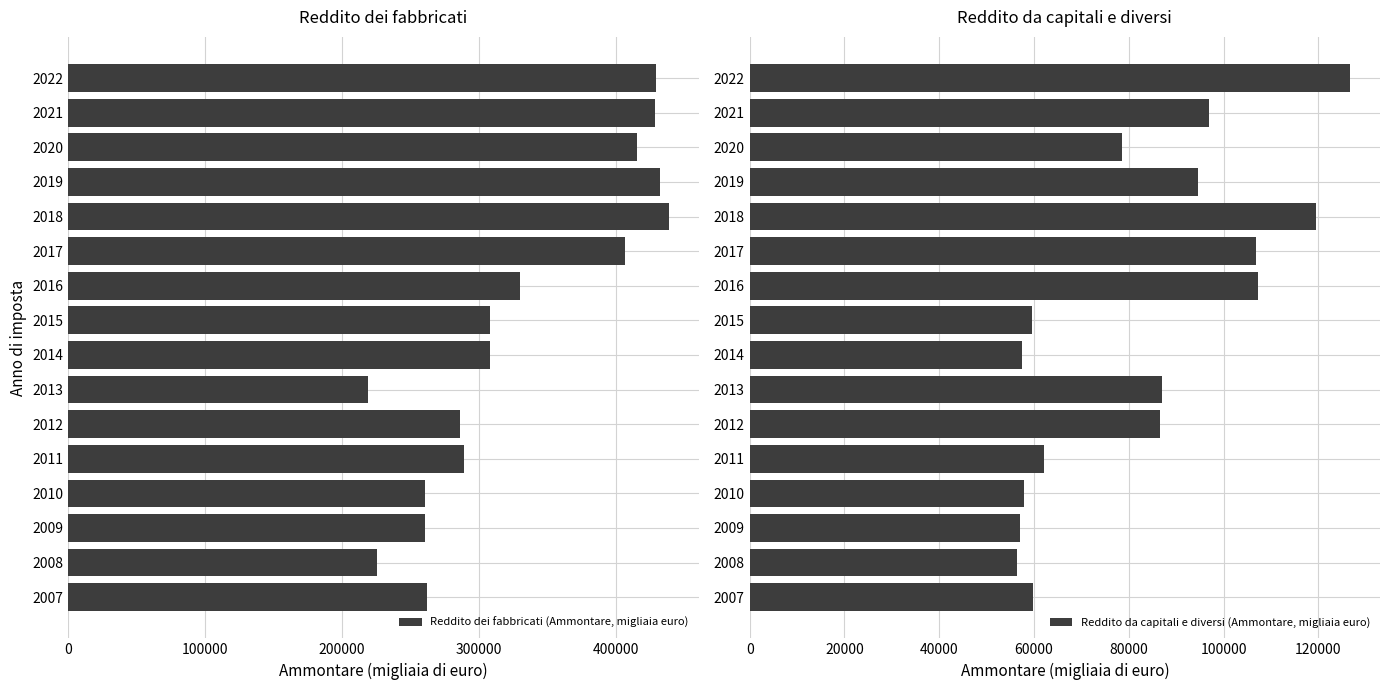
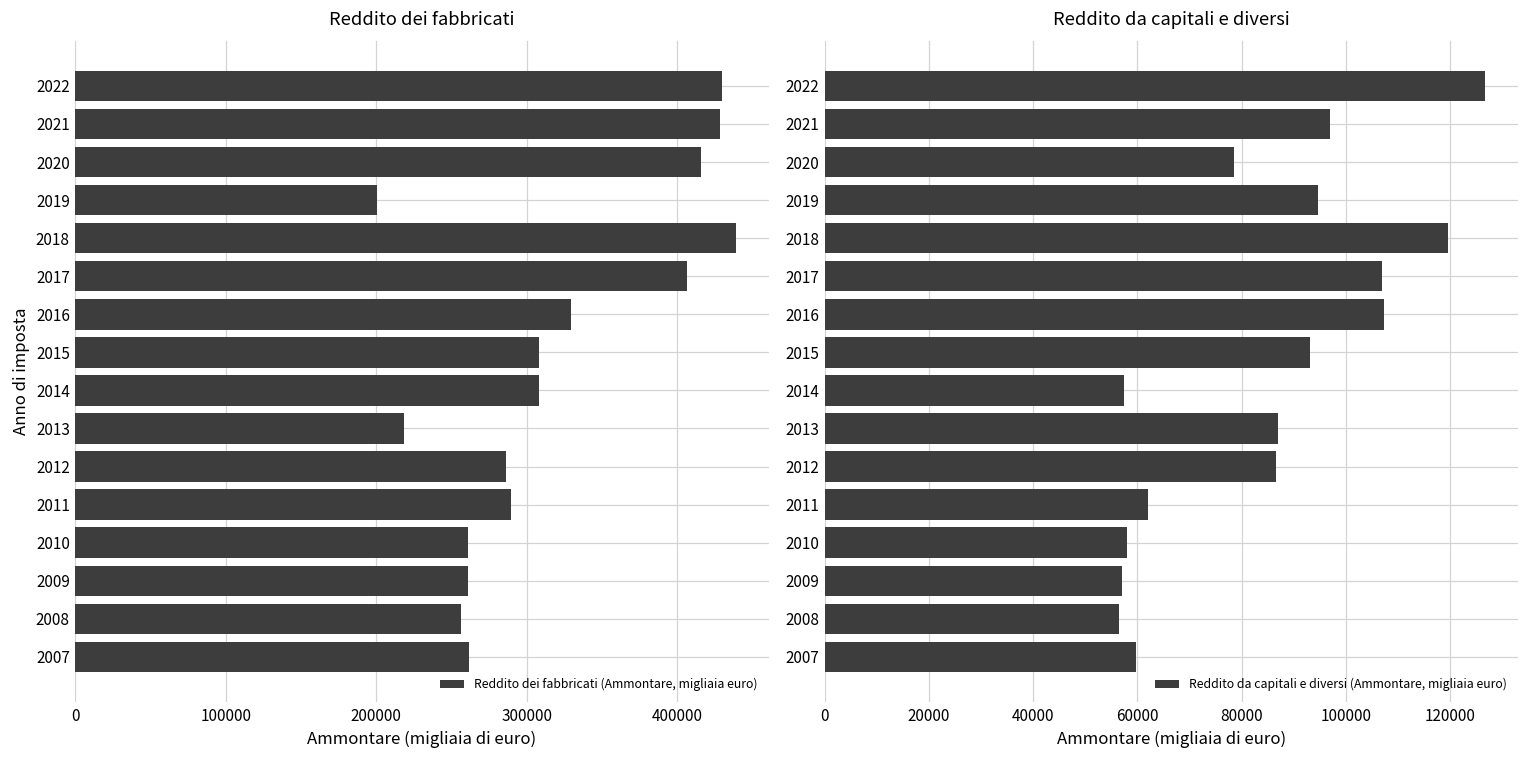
Reddito dei fabbricati, 2019: 433000 -> 200000
Reddito dei fabbricati, 2008: 225000 -> 256000
Reddito da capitali e diversi, 2015: 60000 -> 93000
